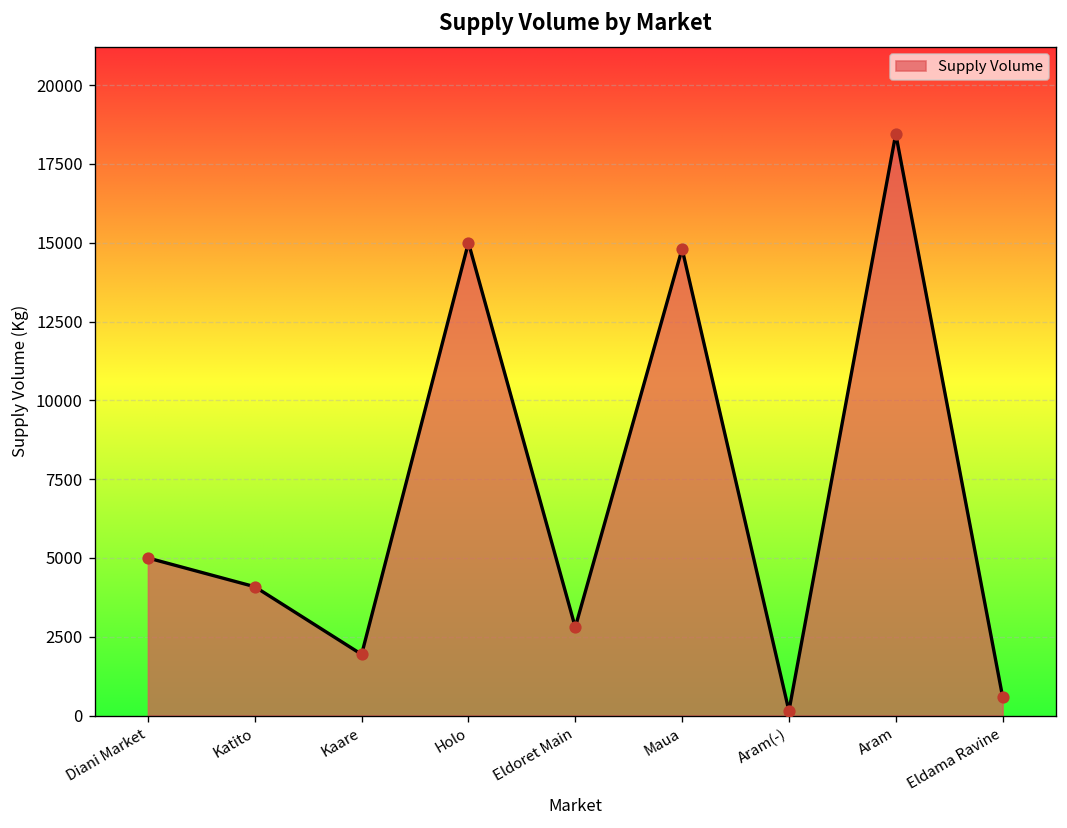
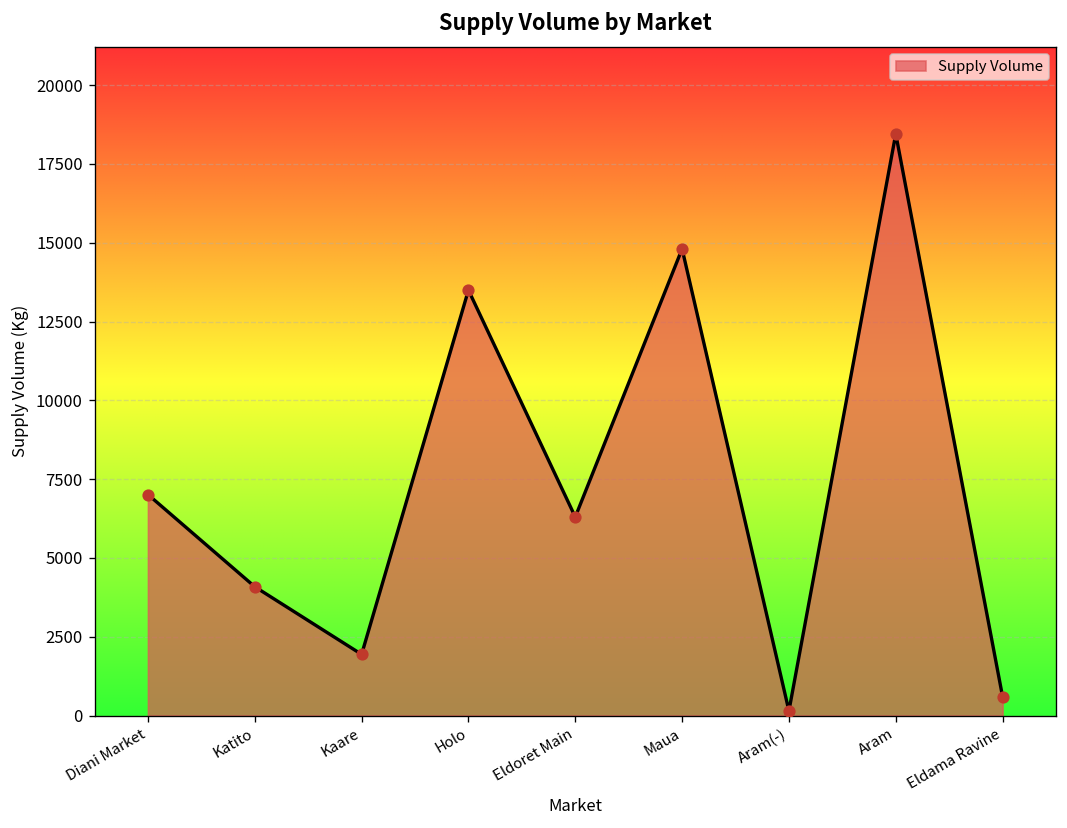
Diani Market: 5000 -> 7000
Holo: 15000 -> 13500
Eldoret Main: 2800 -> 6300
